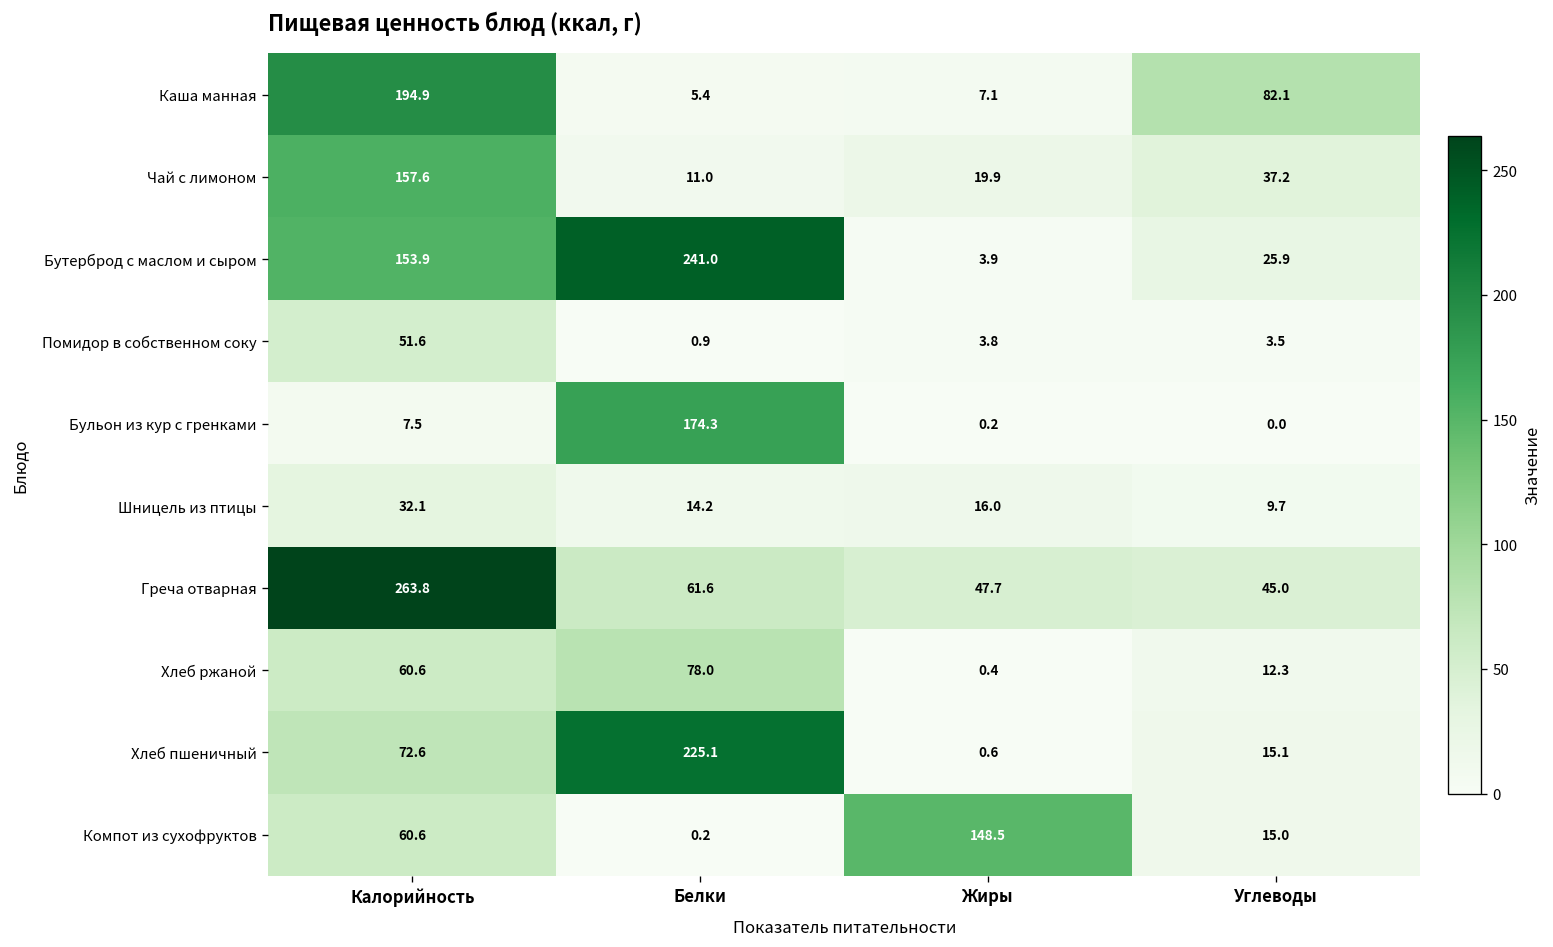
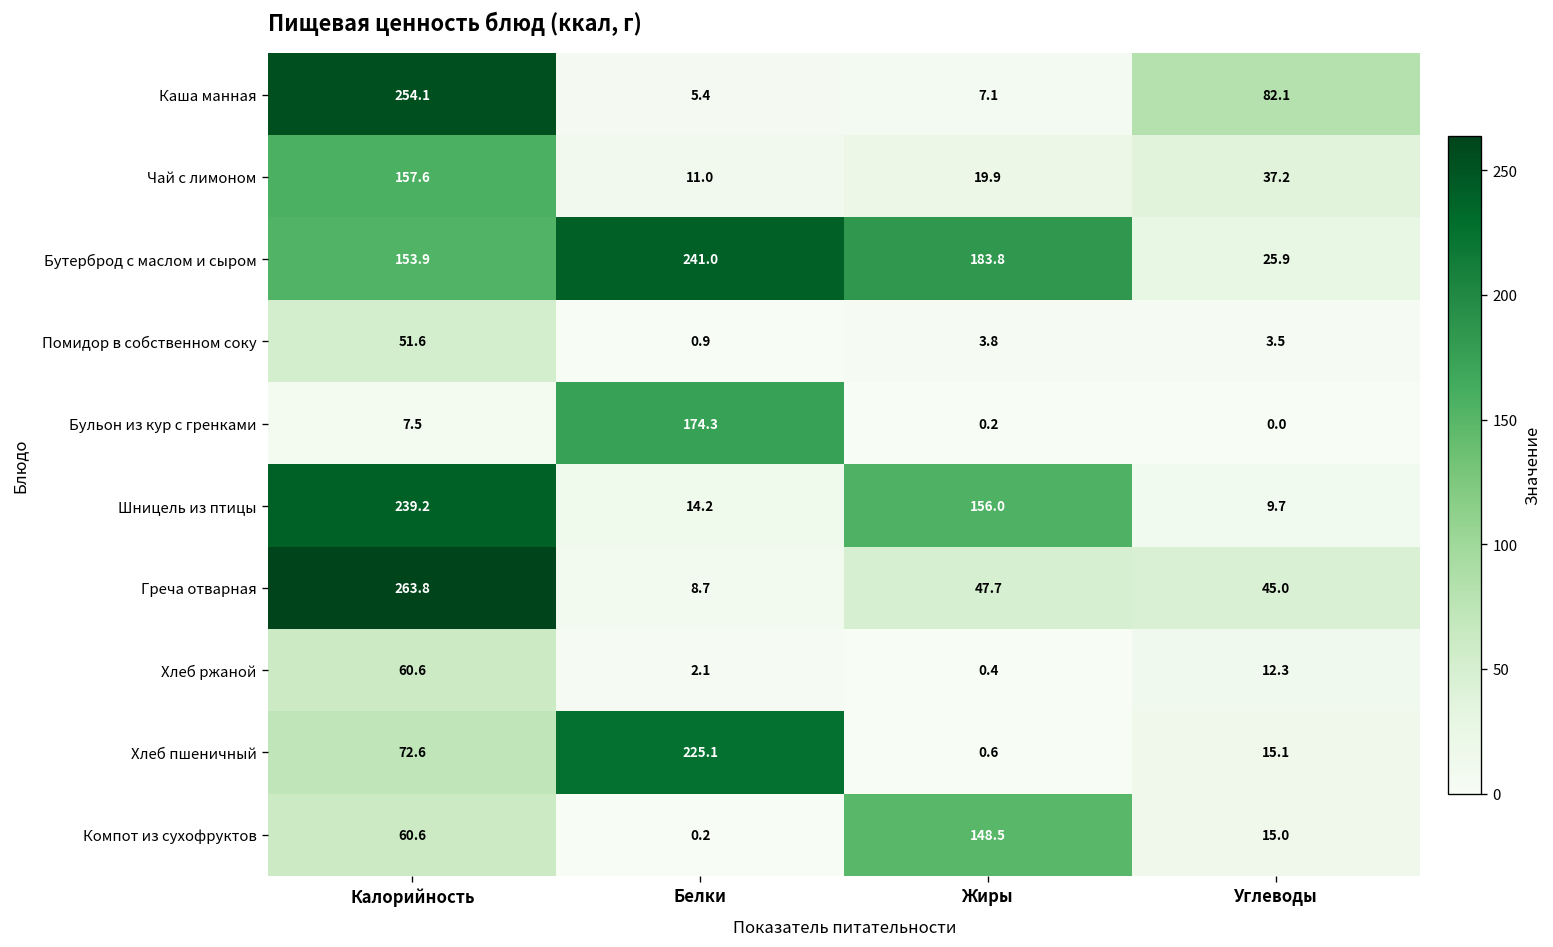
Каша манная, Калорийность: 194.9 -> 254.1
Бутерброд с маслом и сыром, Жиры: 3.9 -> 183.8
Шницель из птицы, Калорийность: 32.1 -> 239.2
Шницель из птицы, Жиры: 16.0 -> 156.0
Греча отварная, Белки: 61.6 -> 8.7
Хлеб ржаной, Белки: 78.0 -> 2.1
